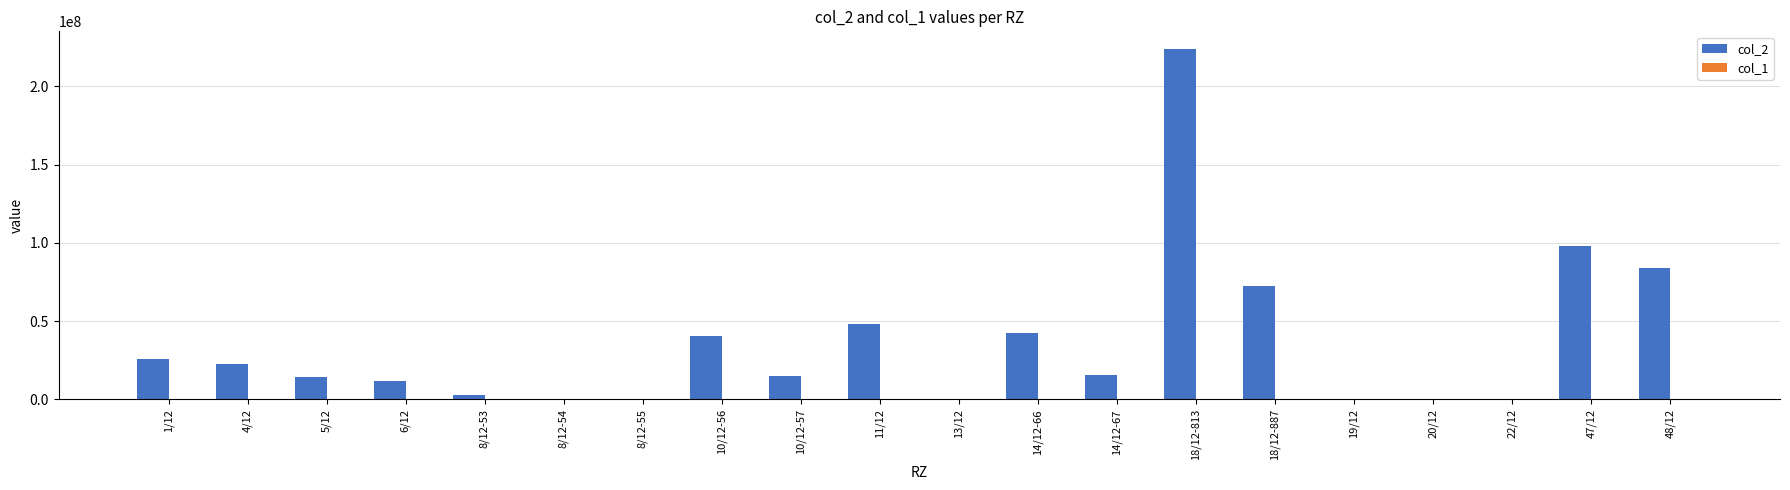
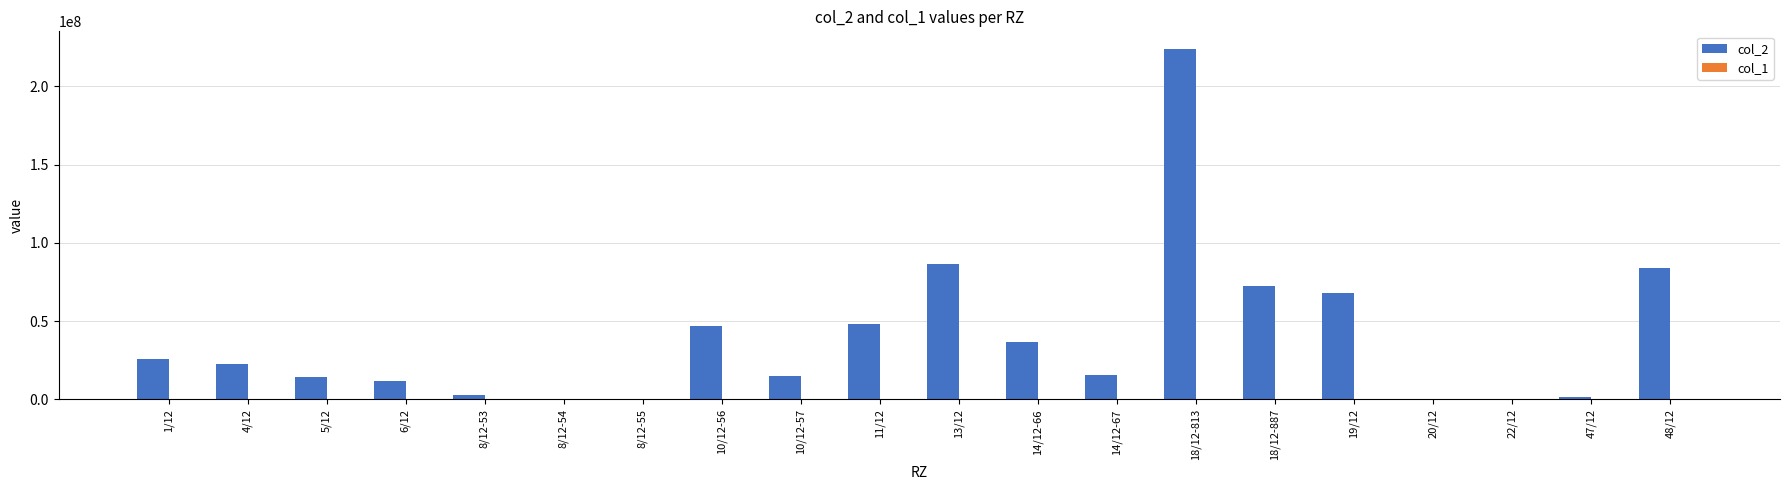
col_2, 10/12-56: 40000000 -> 47000000
col_2, 13/12: 0 -> 87000000
col_2, 14/12-66: 42000000 -> 37000000
col_2, 19/12: 0 -> 68000000
col_2, 47/12: 98000000 -> 2000000
